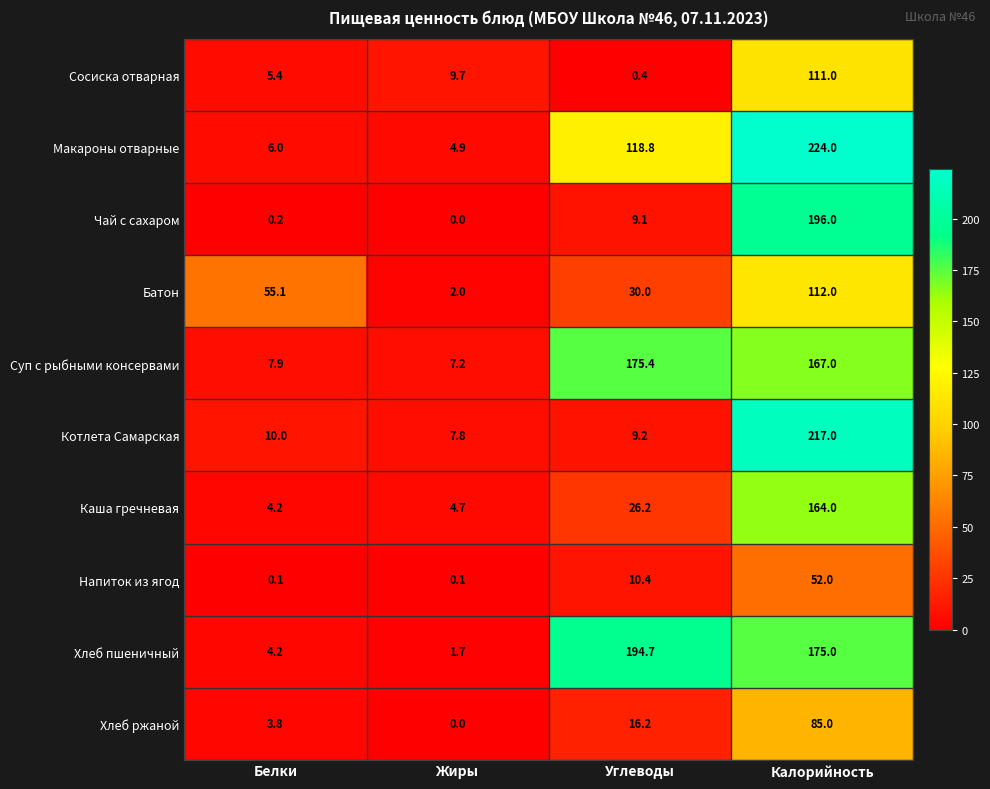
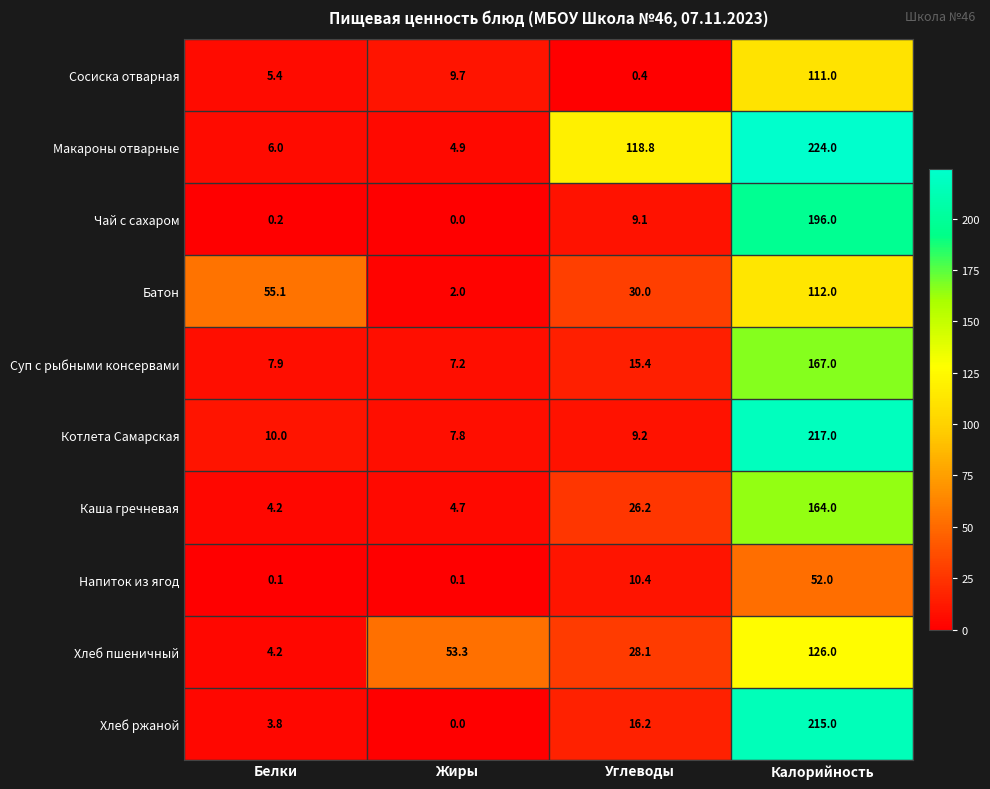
Суп с рыбными консервами, Углеводы: 175.4 -> 15.4
Хлеб пшеничный, Жиры: 1.7 -> 53.3
Хлеб пшеничный, Углеводы: 194.7 -> 28.1
Хлеб пшеничный, Калорийность: 175.0 -> 126.0
Хлеб ржаной, Калорийность: 85.0 -> 215.0
